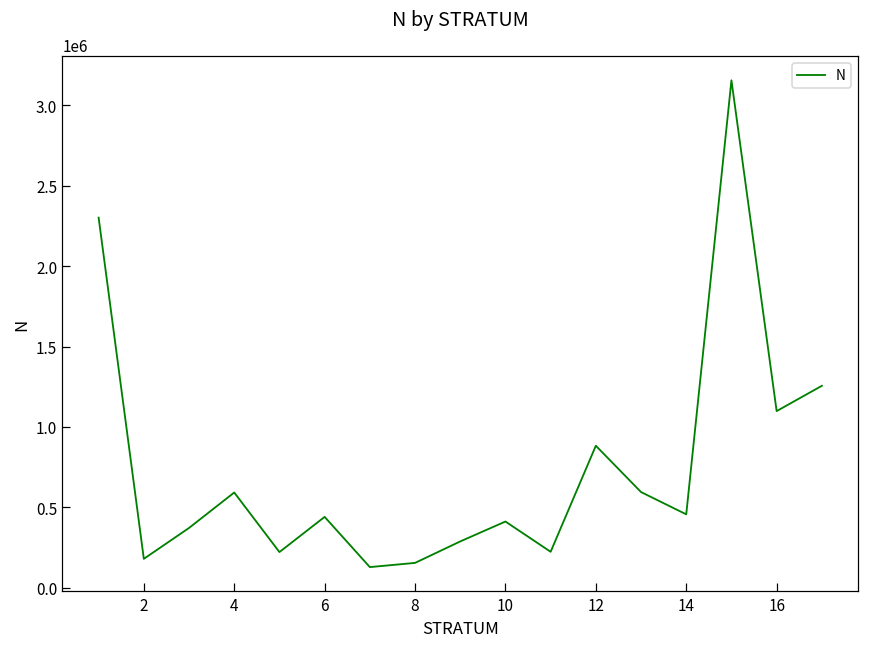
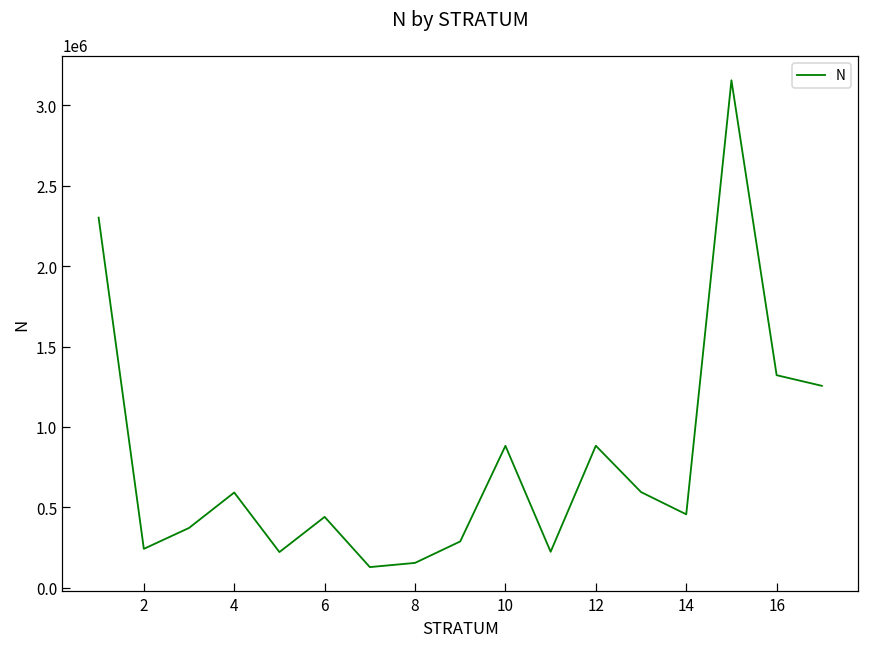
2: 180000 -> 240000
10: 410000 -> 880000
16: 1100000 -> 1320000
